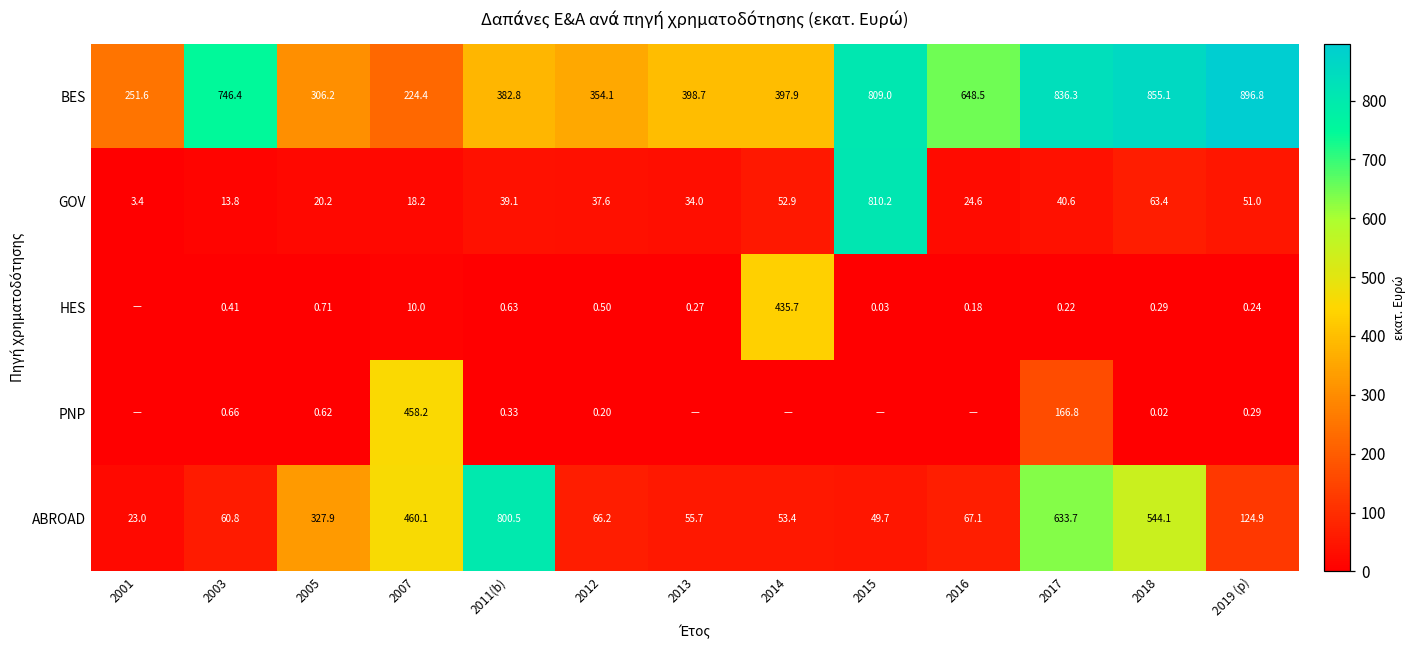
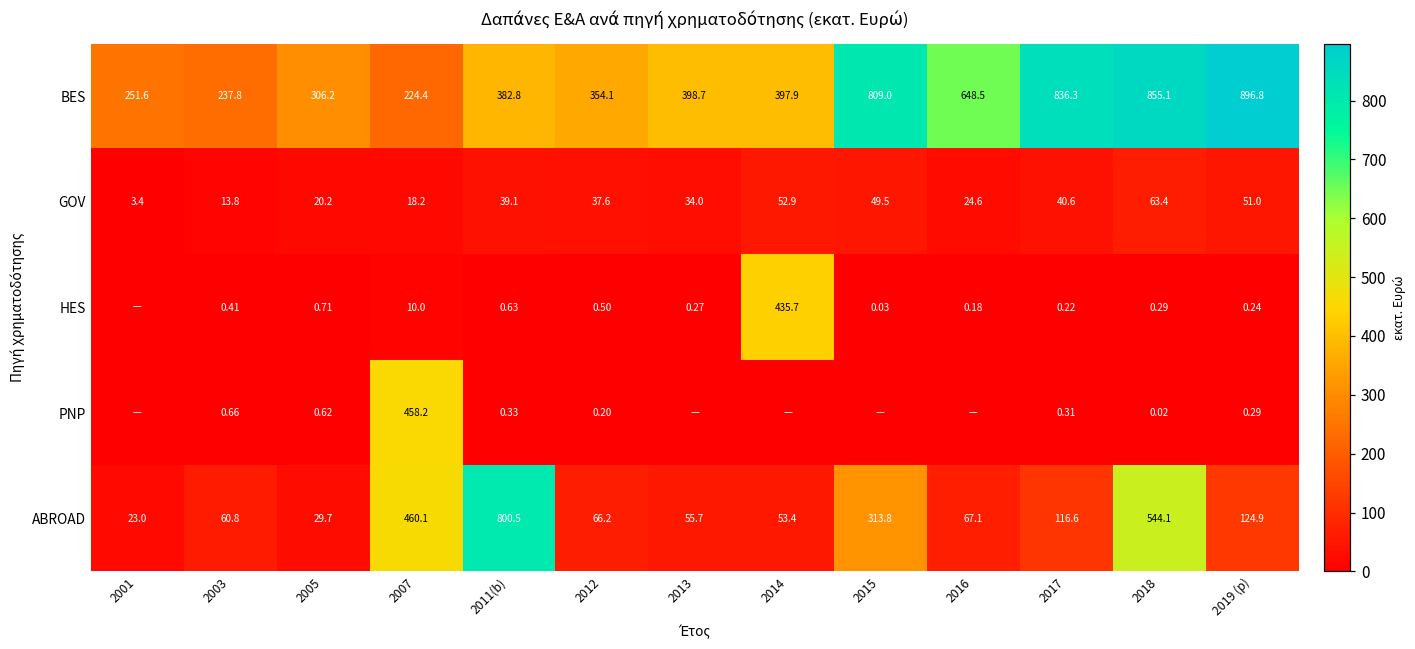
BES, 2003: 746.4 -> 237.8
GOV, 2015: 810.2 -> 49.5
PNP, 2017: 166.8 -> 0.31
ABROAD, 2005: 327.9 -> 29.7
ABROAD, 2015: 49.7 -> 313.8
ABROAD, 2017: 633.7 -> 116.6
